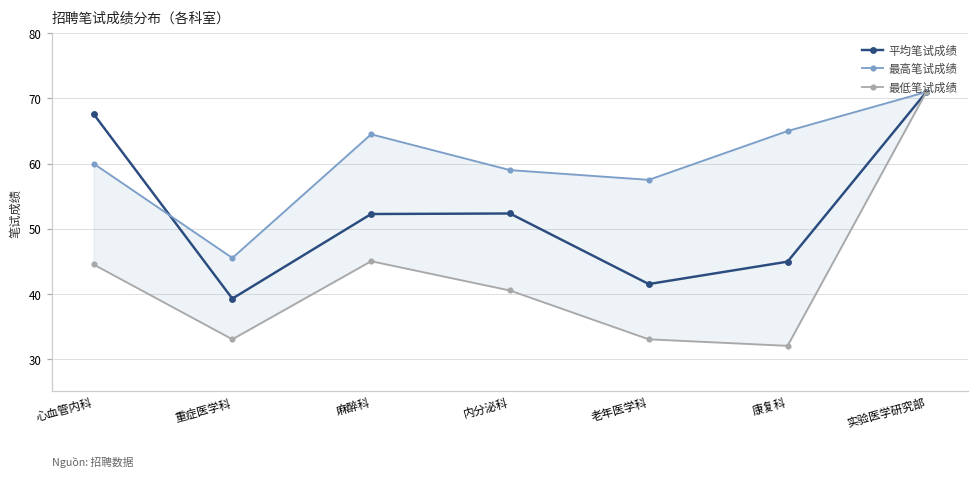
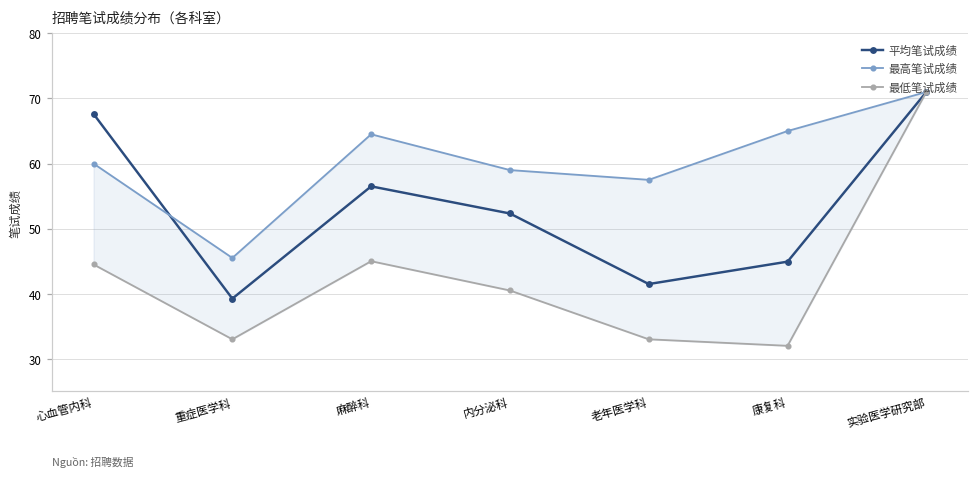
平均笔试成绩, 麻醉科: 52 -> 57
